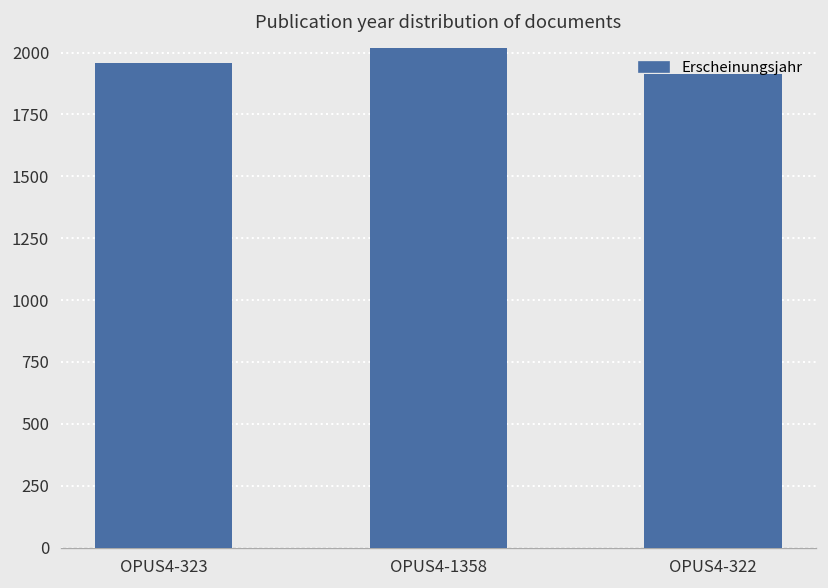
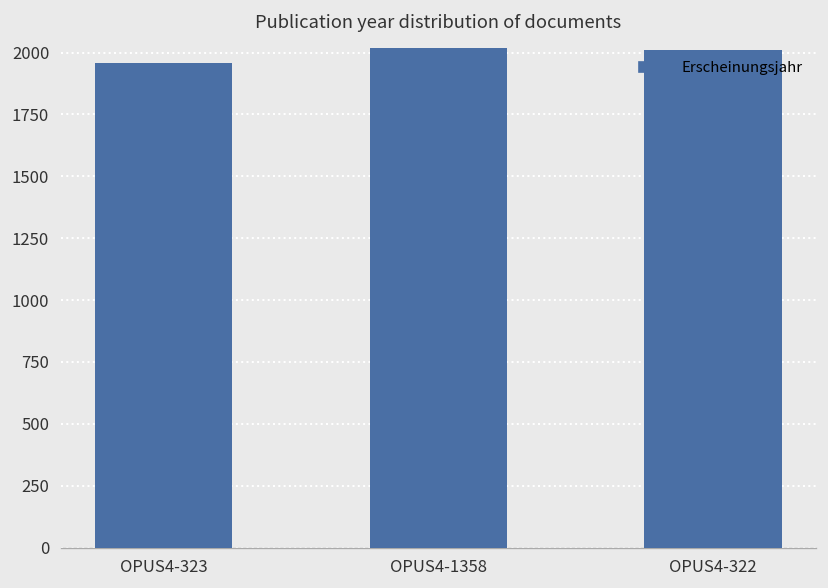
OPUS4-322: 1920 -> 2010
